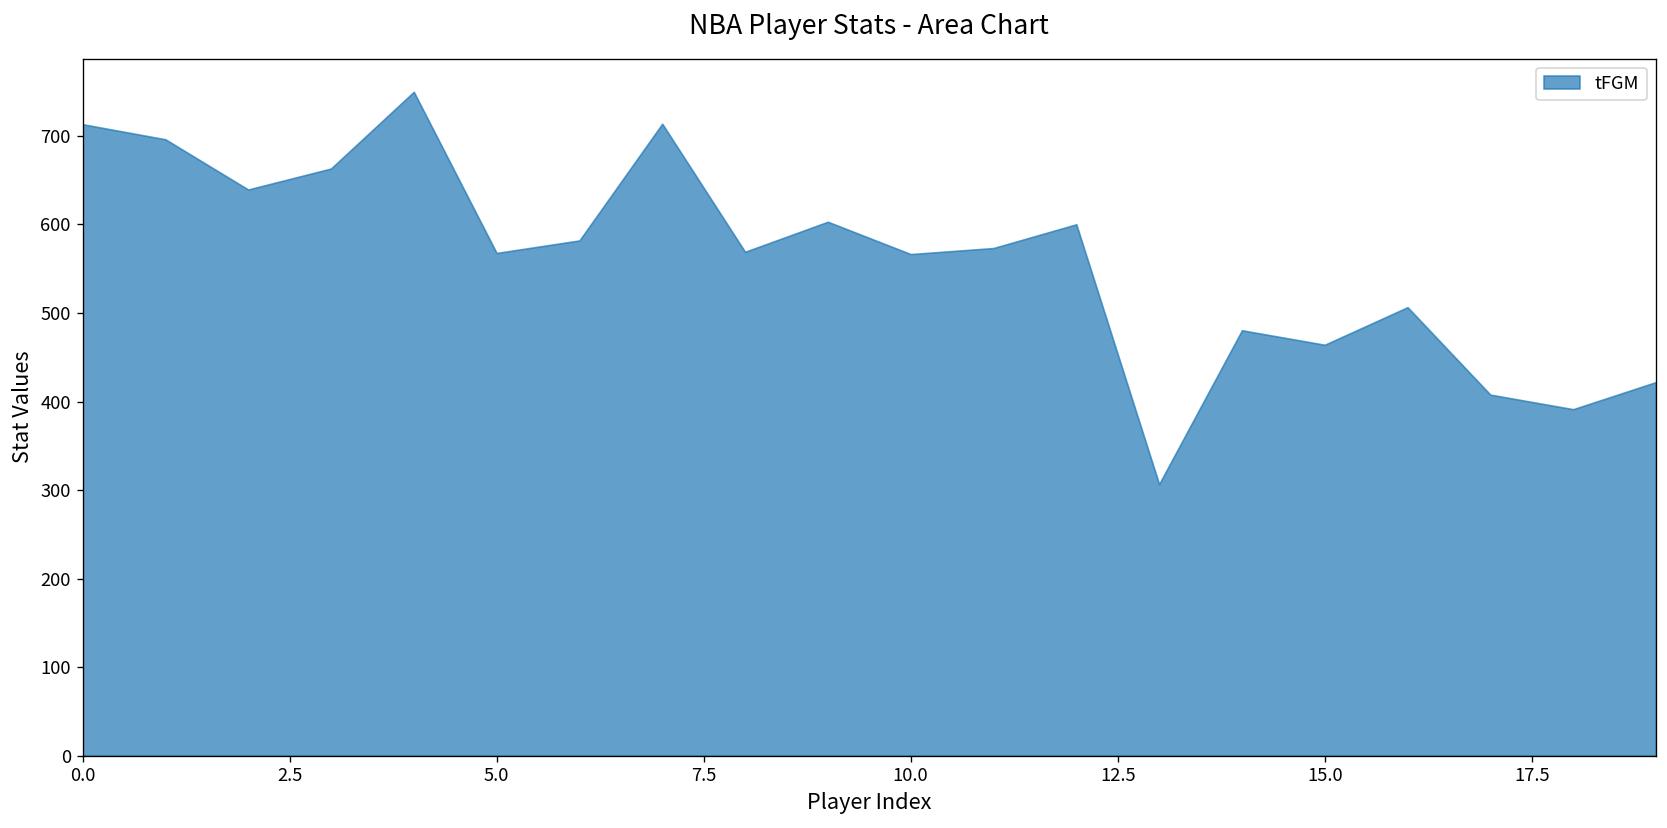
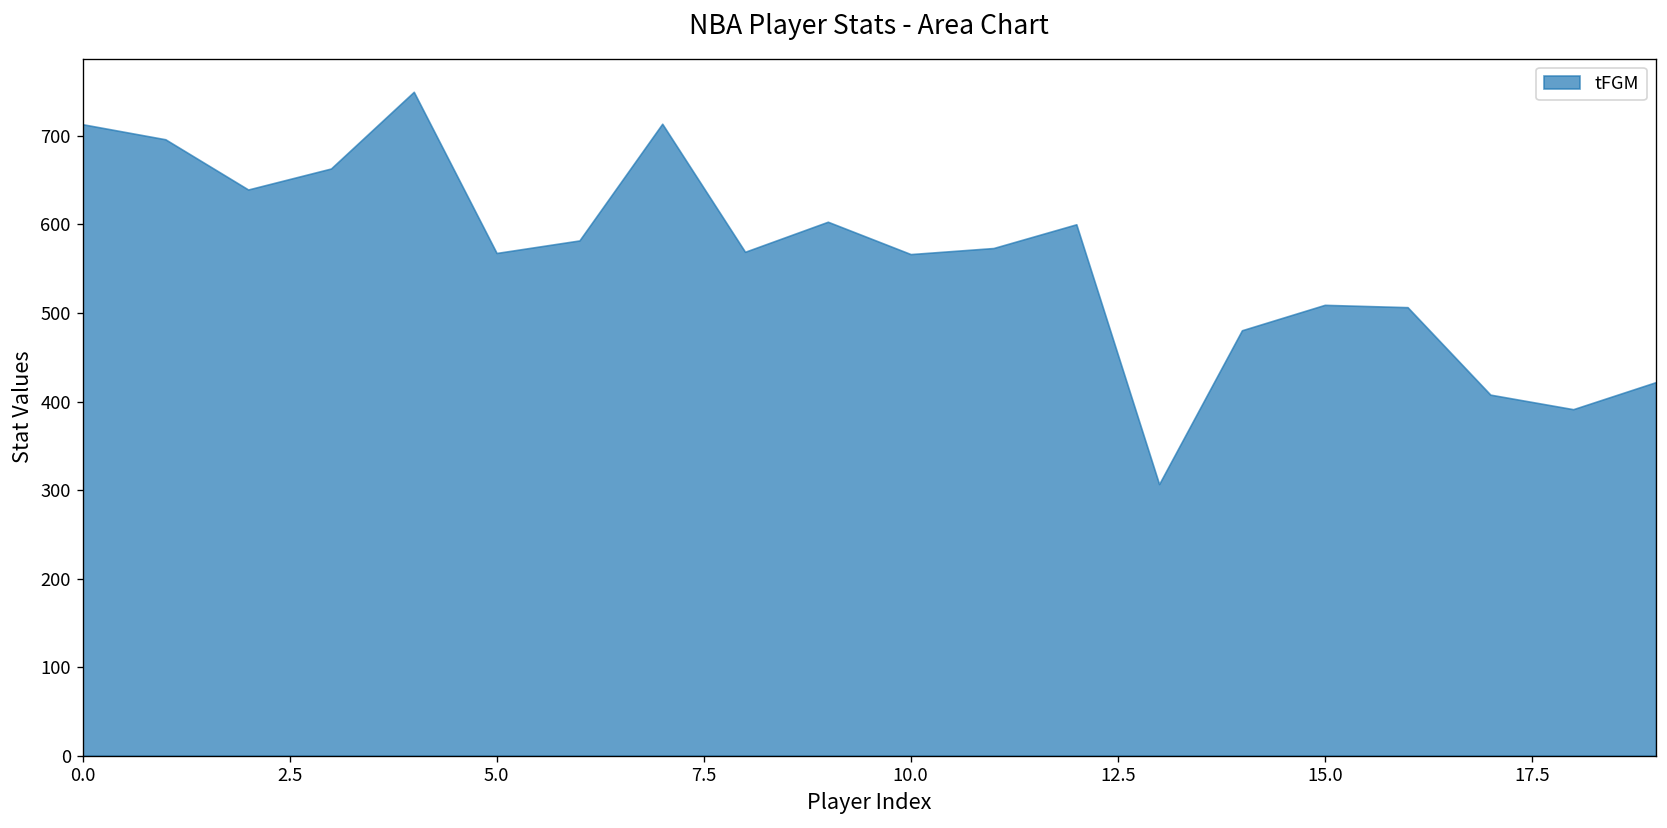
15.0: 460 -> 510
